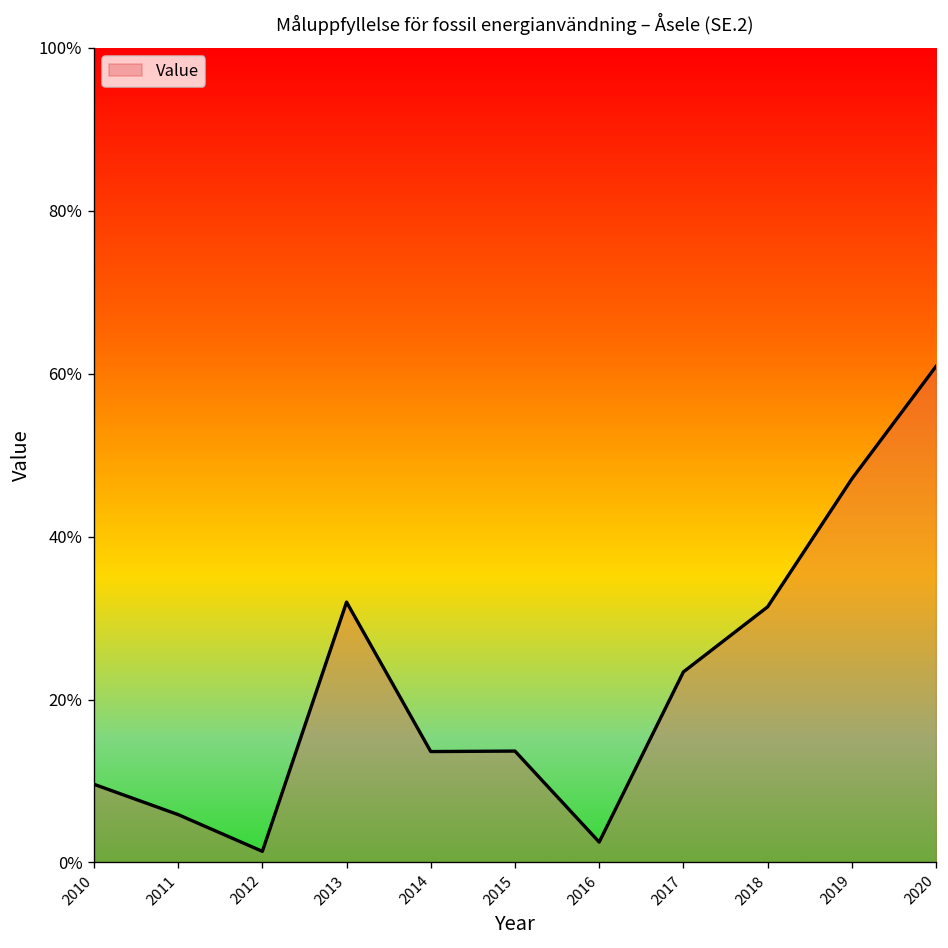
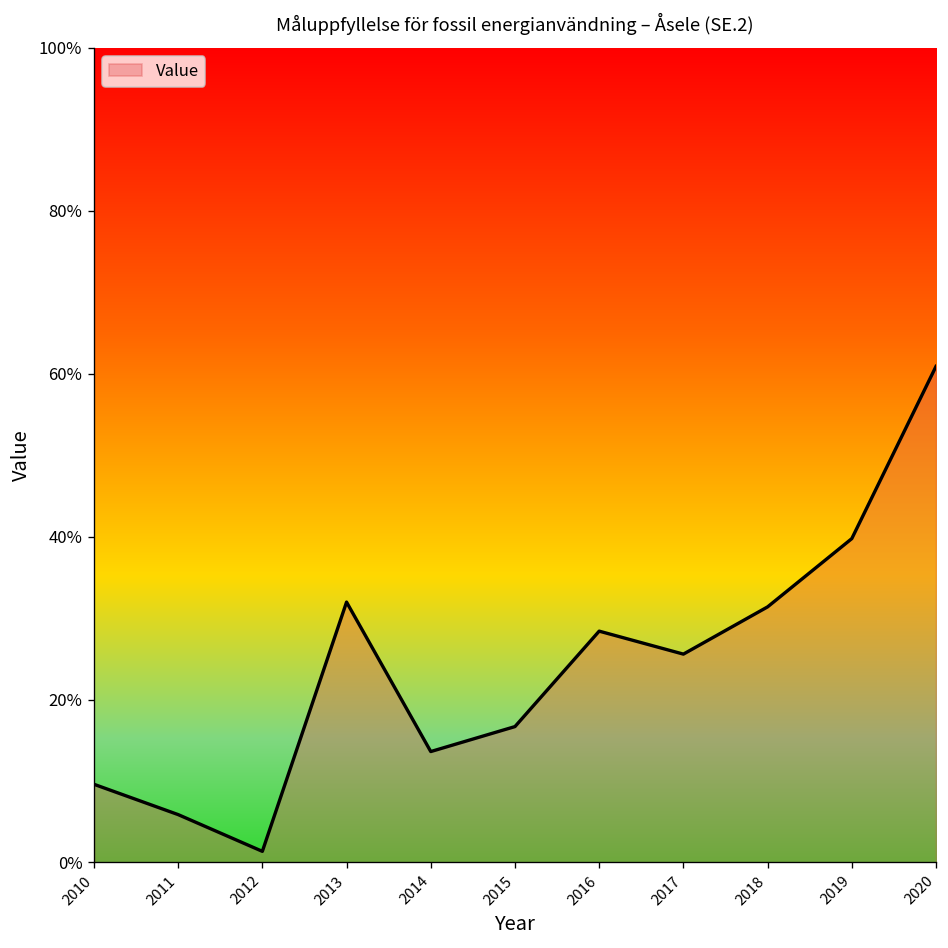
2015: 14% -> 17%
2016: 3% -> 28%
2017: 23% -> 26%
2019: 47% -> 40%
